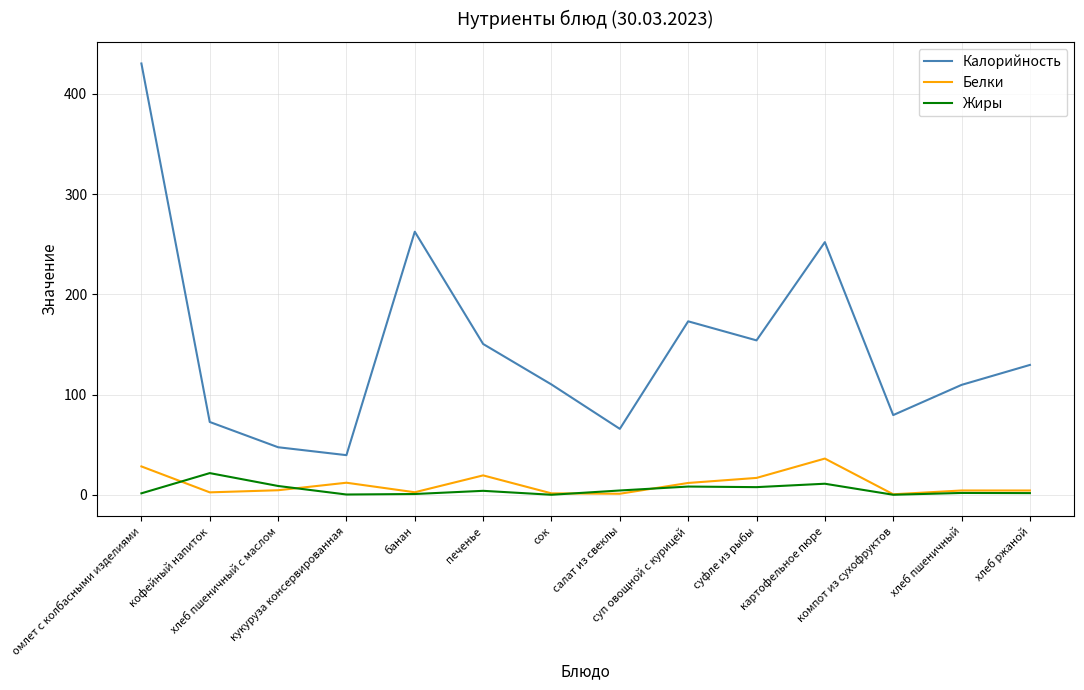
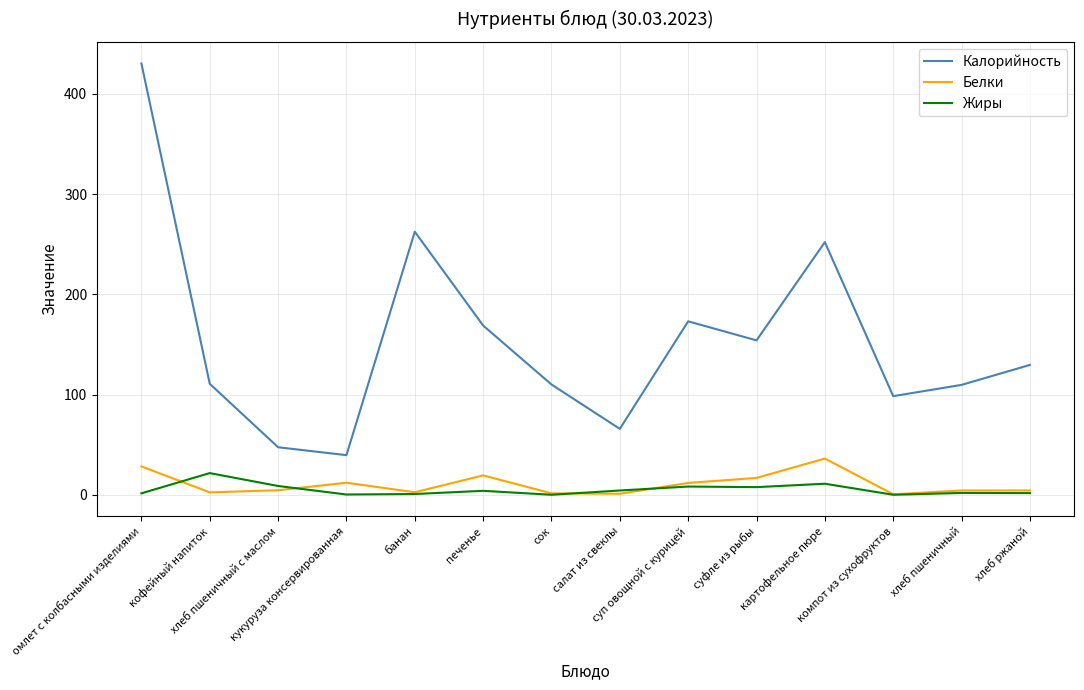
Калорийность, кофейный напиток: 73 -> 111
Калорийность, печенье: 150 -> 169
Калорийность, компот из сухофруктов: 79 -> 98
